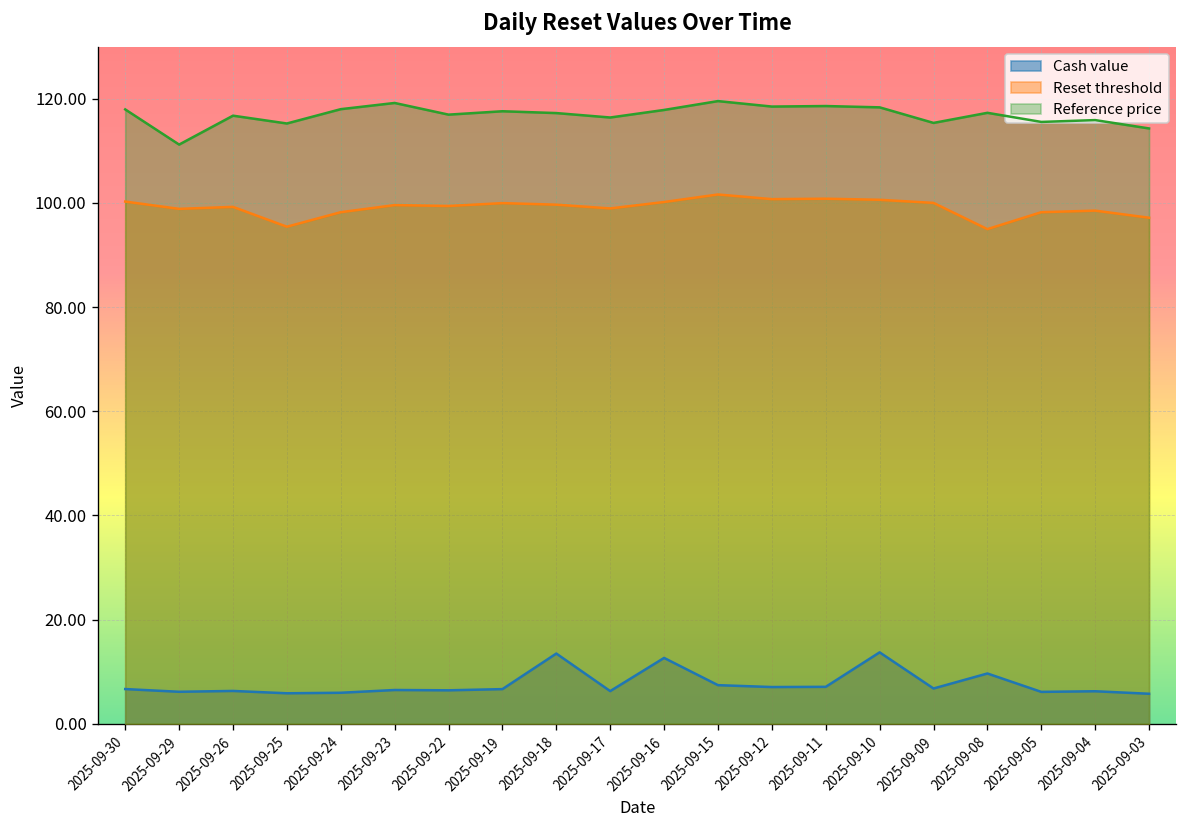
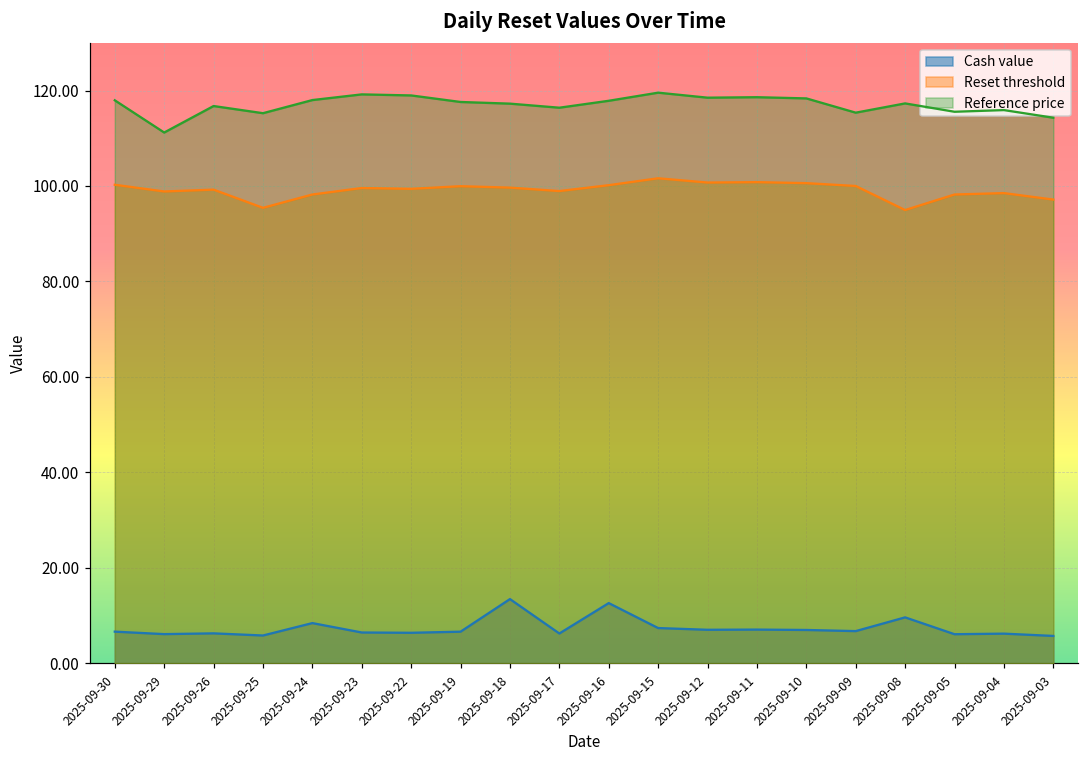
Cash value, 2025-09-24: 6 -> 8
Reference price, 2025-09-22: 117 -> 119
Cash value, 2025-09-10: 14 -> 7
